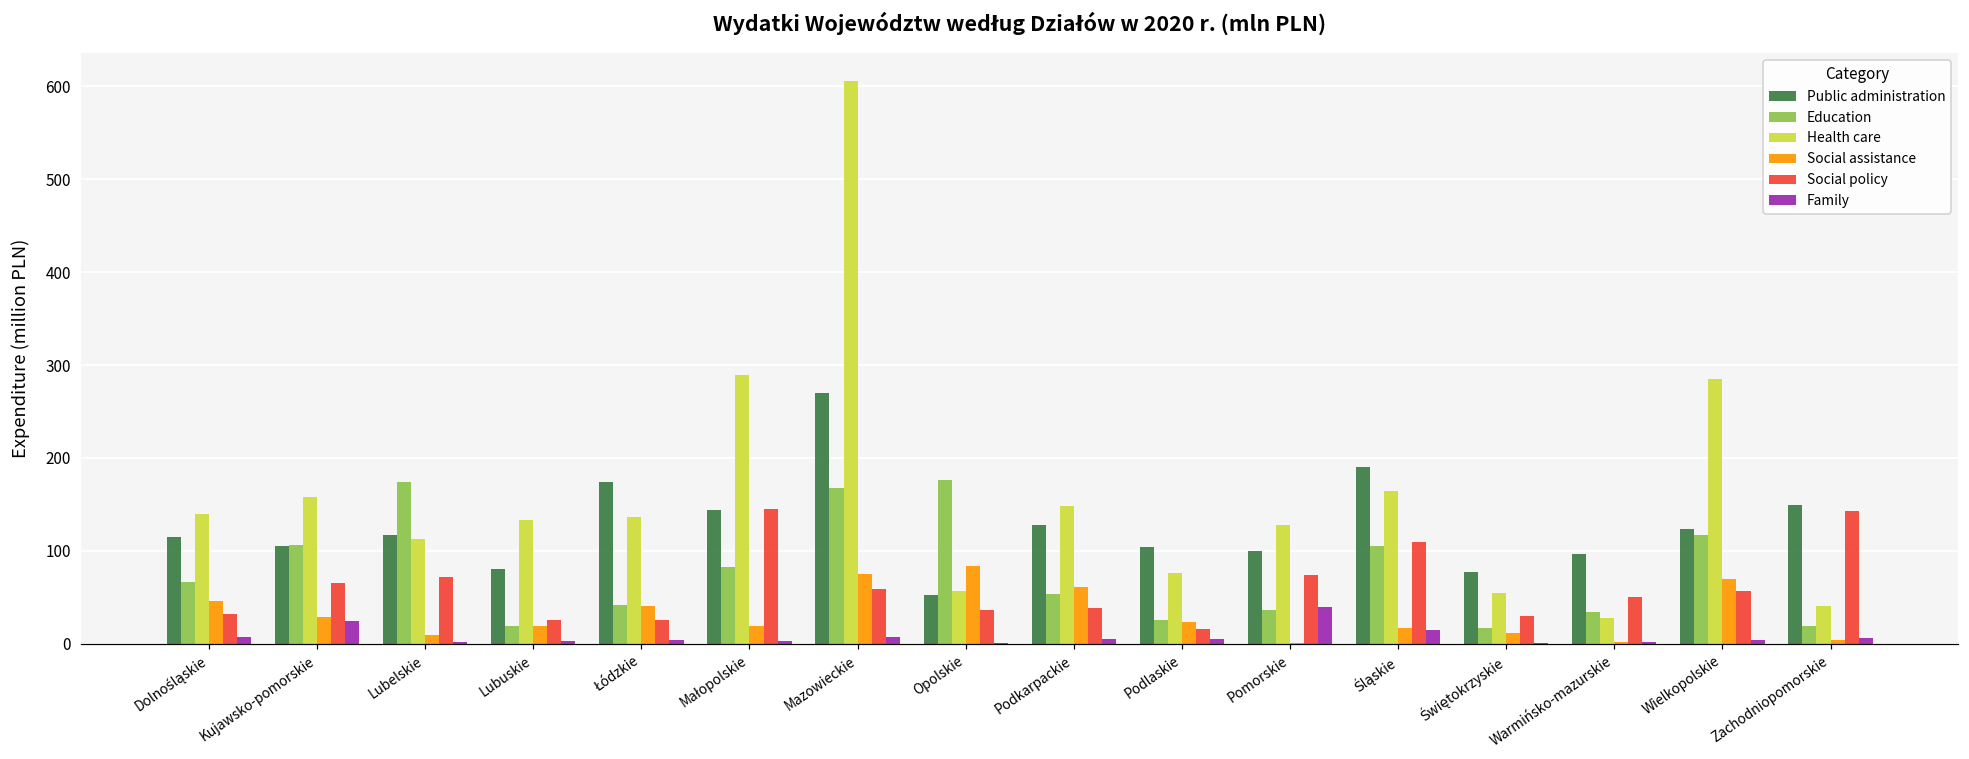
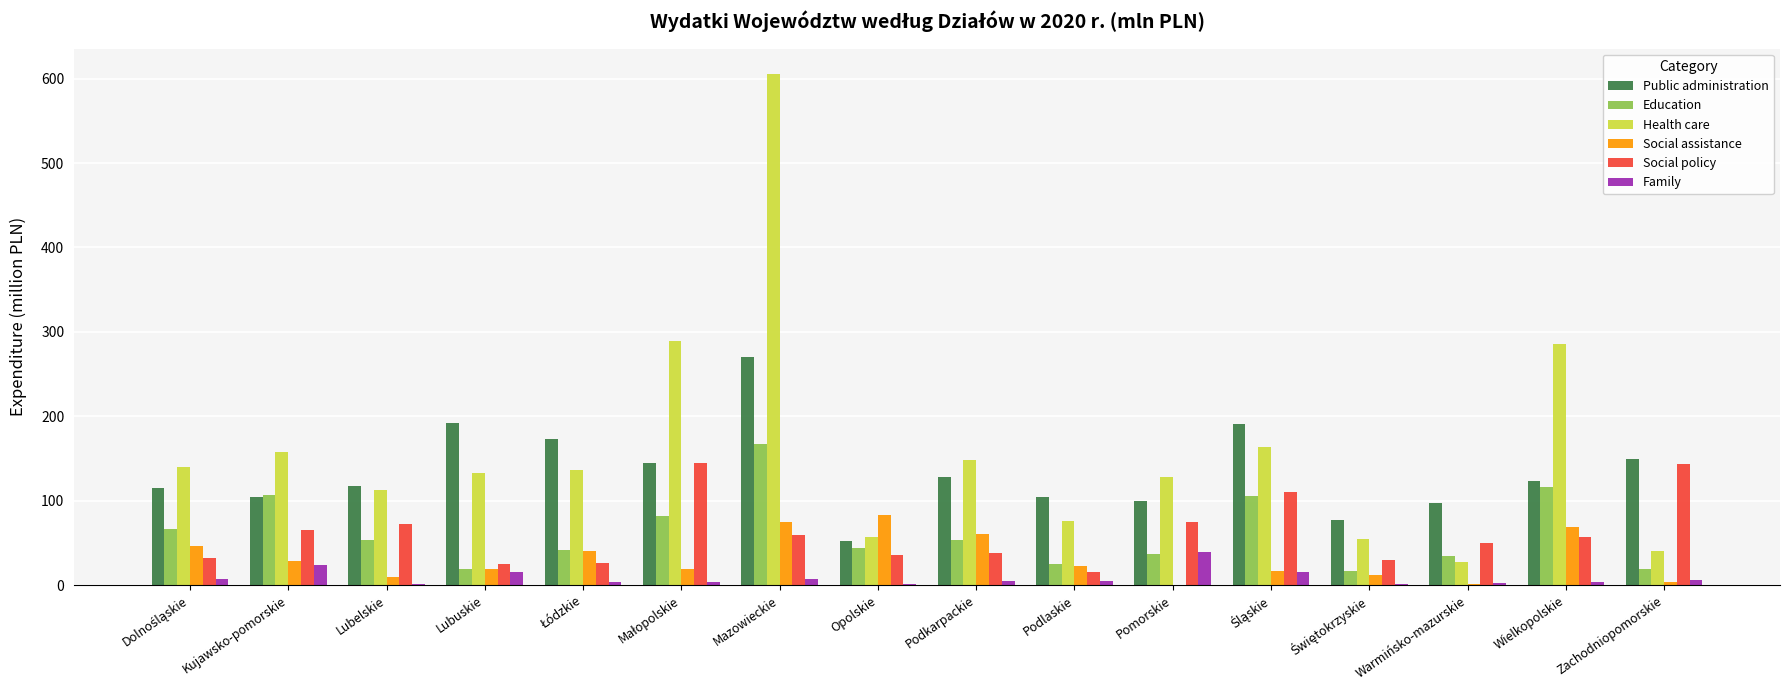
Education, Lubelskie: 170 -> 50
Public administration, Lubuskie: 80 -> 190
Family, Lubuskie: 0 -> 20
Education, Opolskie: 180 -> 40
